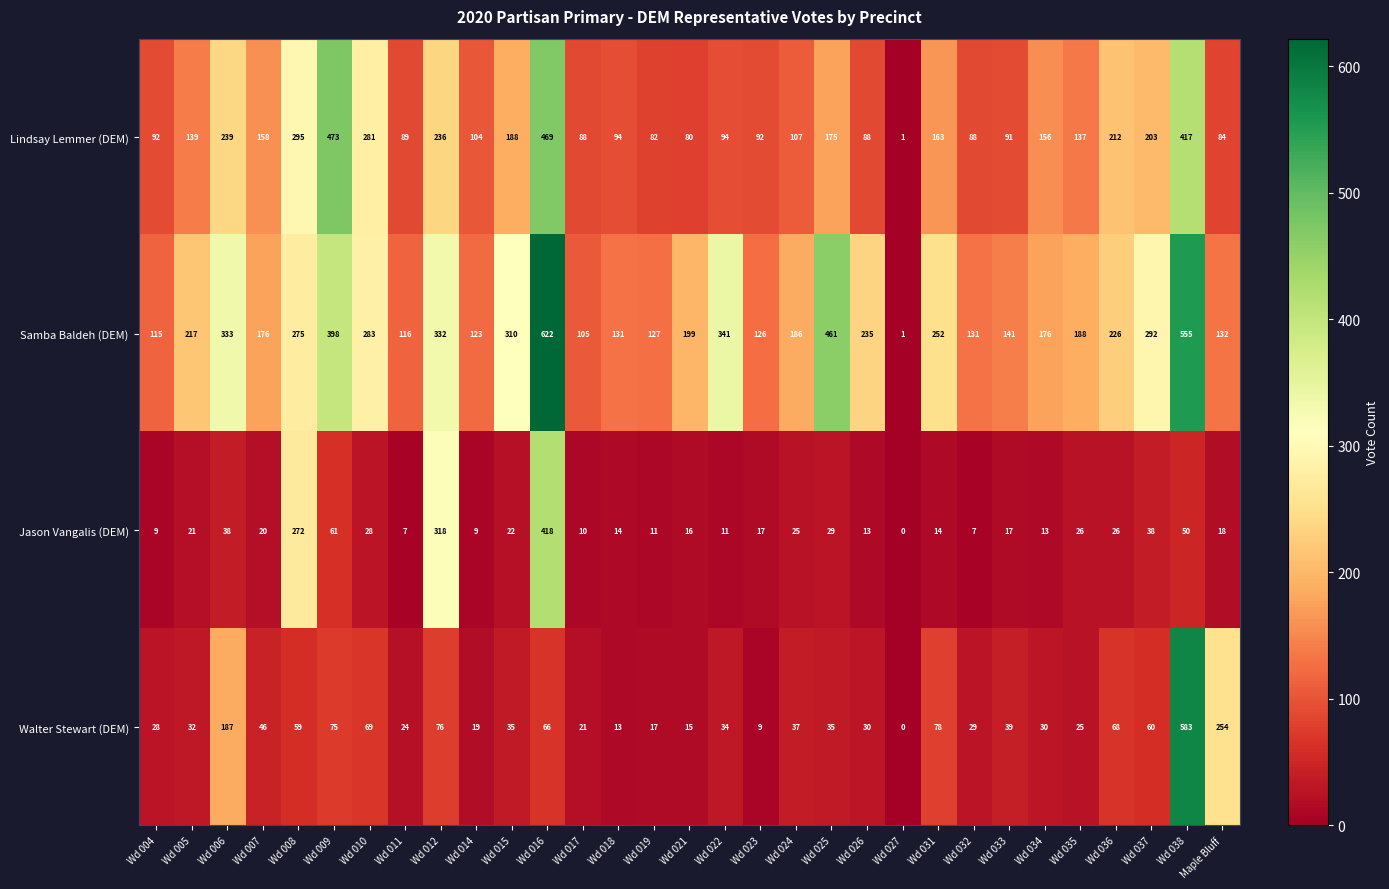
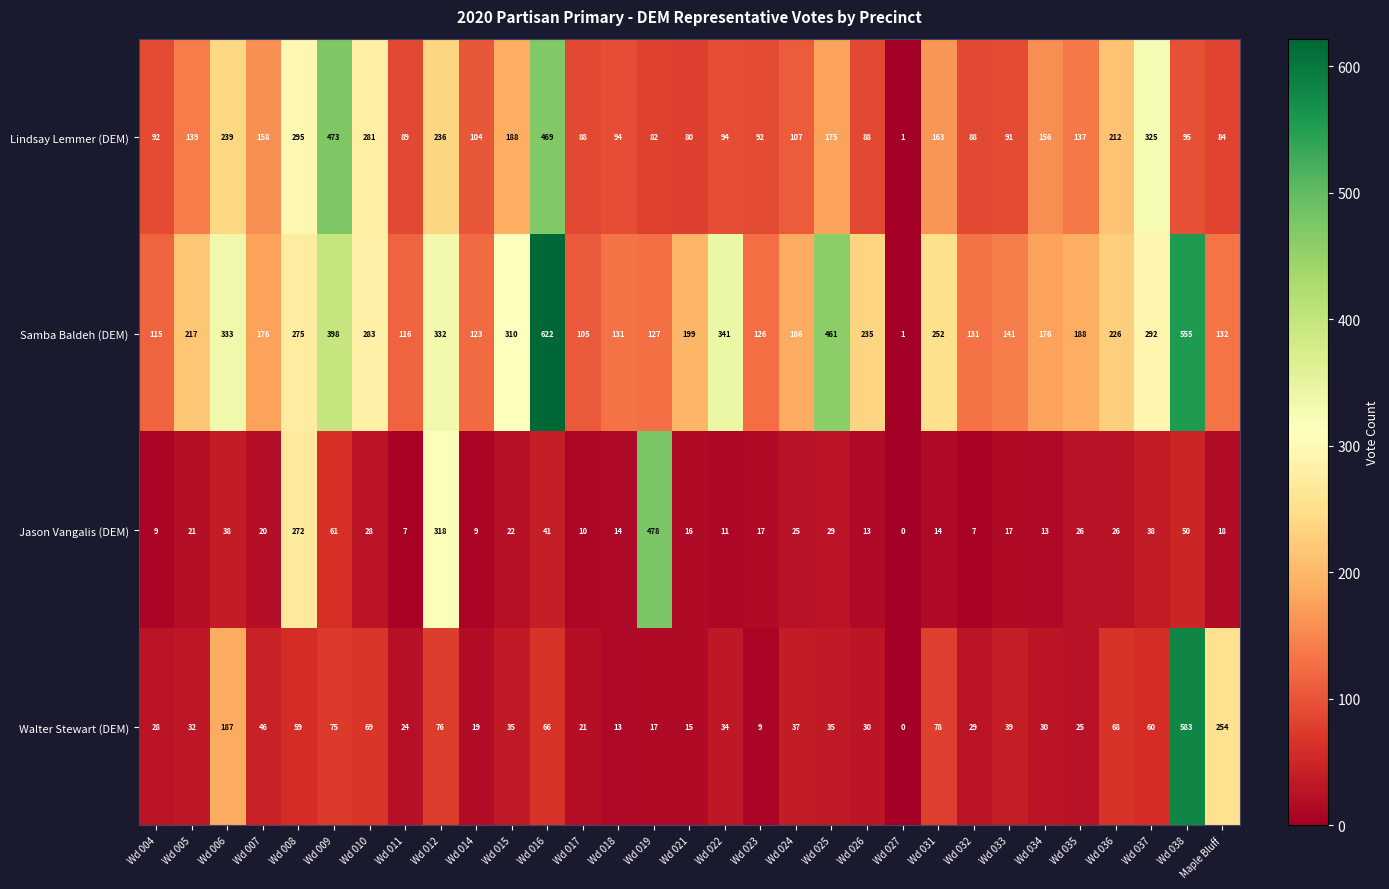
Lindsay Lemmer (DEM), Wd 037: 203 -> 325
Lindsay Lemmer (DEM), Wd 038: 417 -> 95
Jason Vangalis (DEM), Wd 016: 418 -> 41
Jason Vangalis (DEM), Wd 019: 11 -> 478
